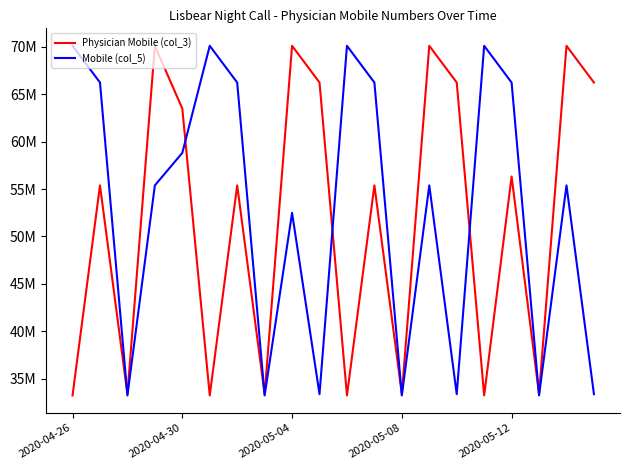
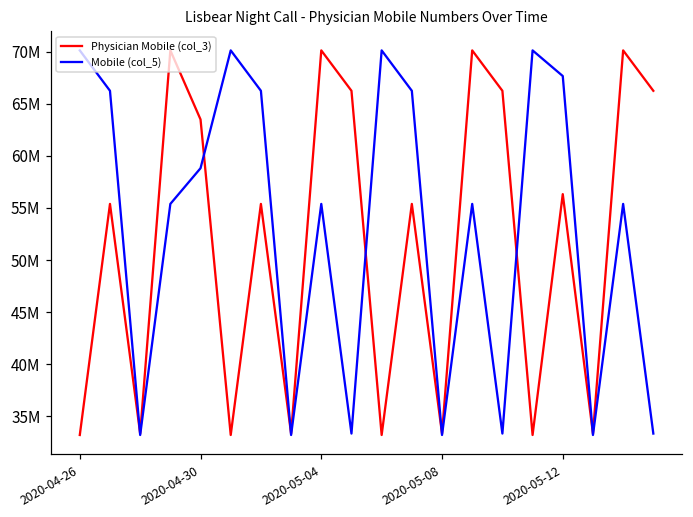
Mobile (col_5), 2020-05-04: 52000000 -> 55000000
Mobile (col_5), 2020-05-12: 66000000 -> 68000000
